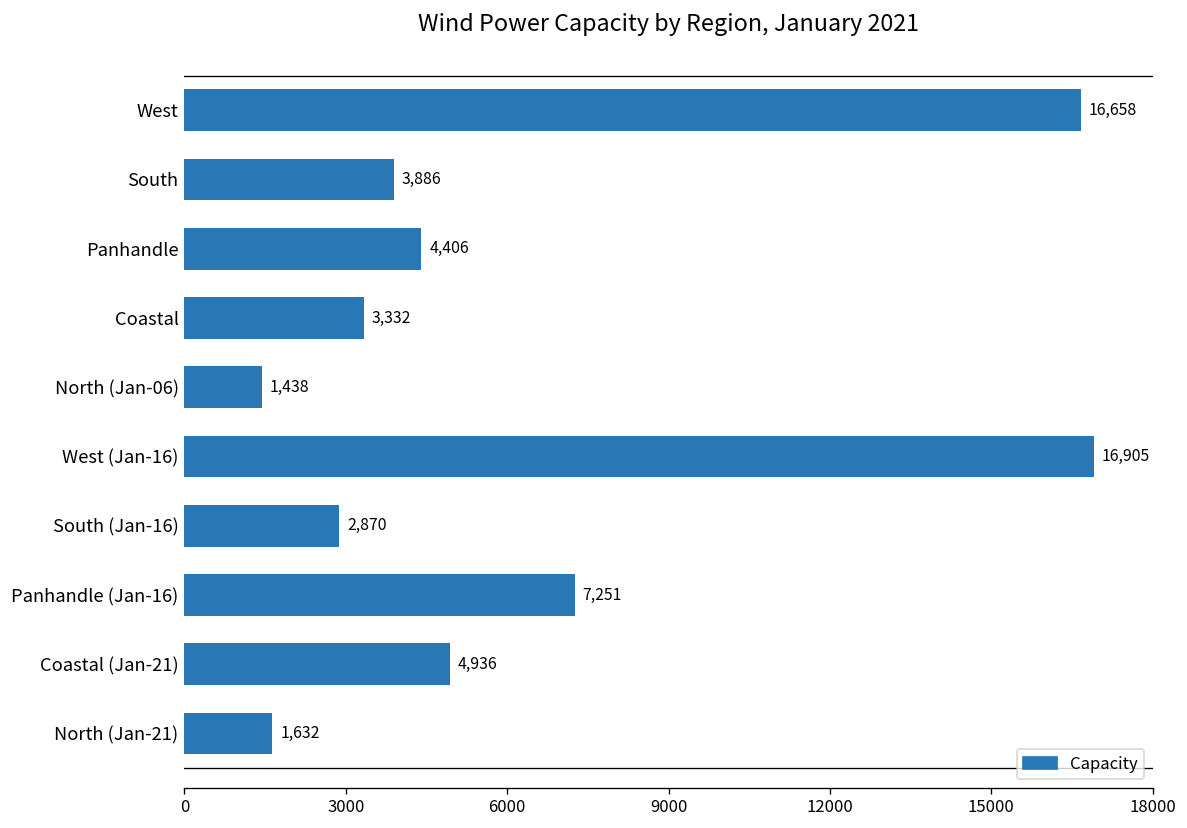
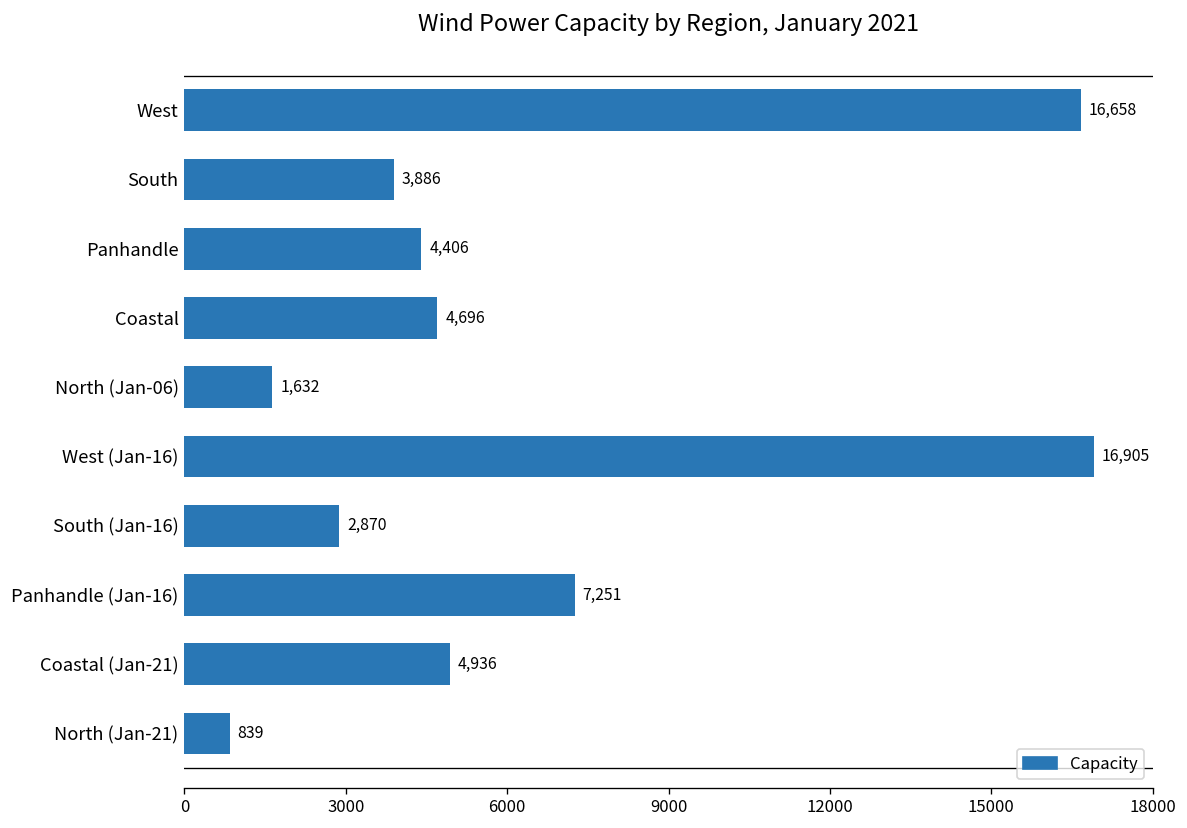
Coastal: 3,332 -> 4,696
North (Jan-06): 1,438 -> 1,632
North (Jan-21): 1,632 -> 839
